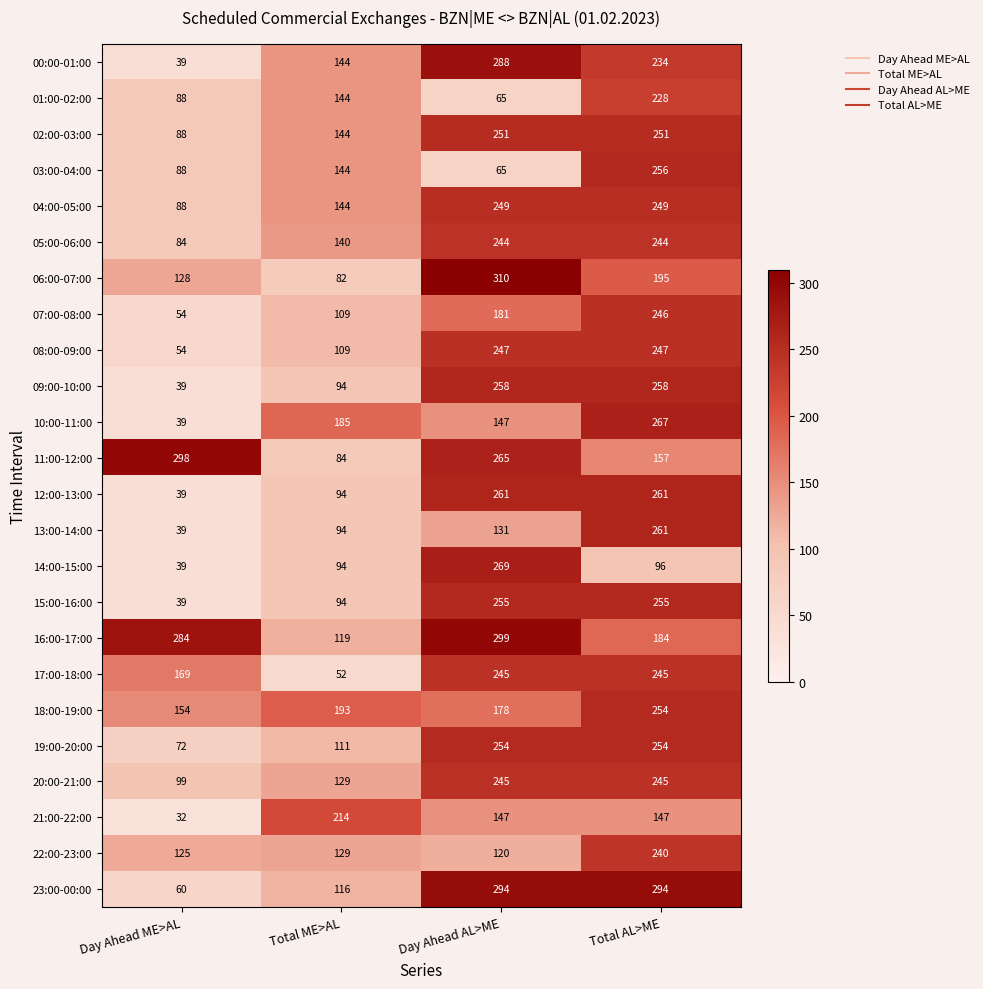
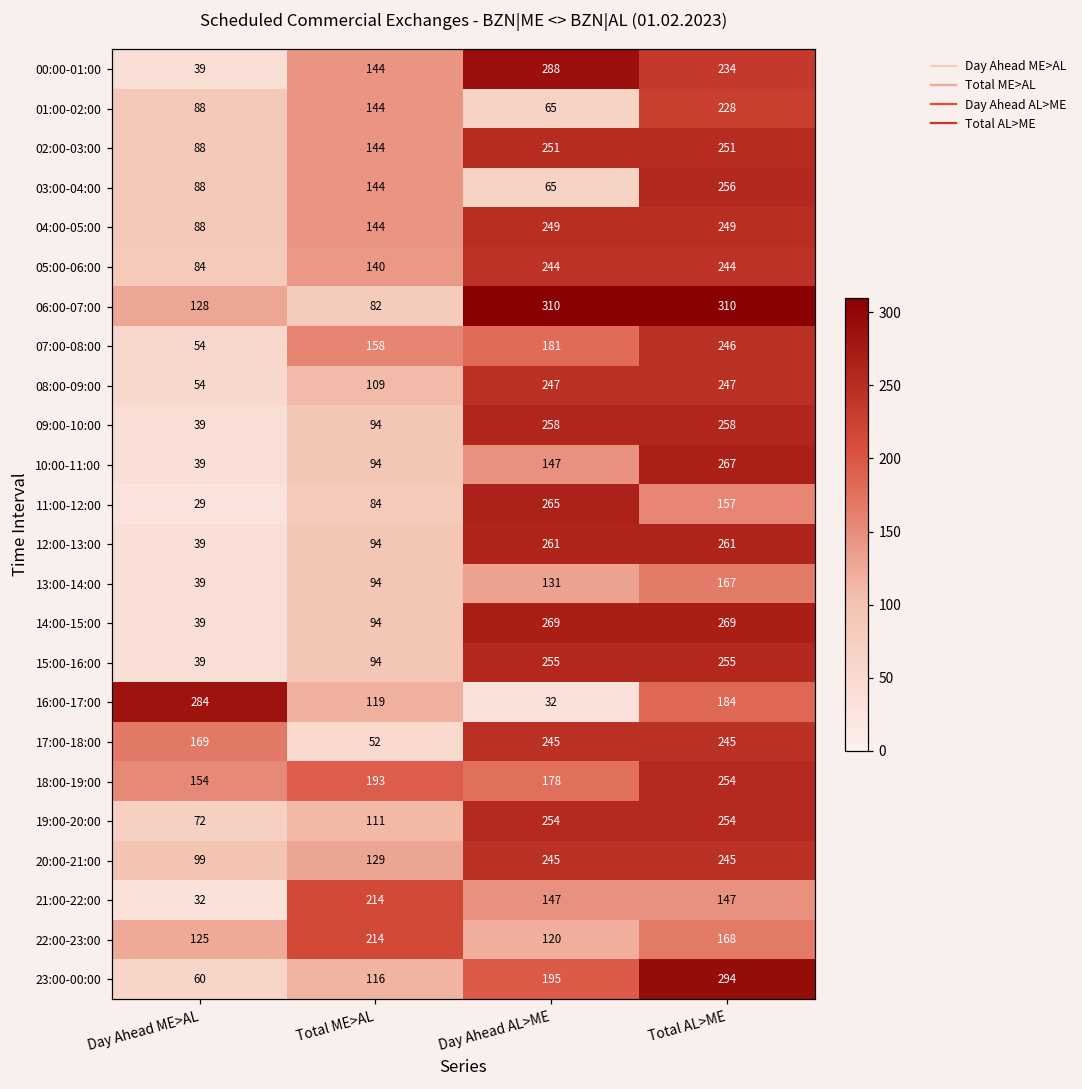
06:00-07:00, Total AL>ME: 195 -> 310
07:00-08:00, Total ME>AL: 109 -> 158
10:00-11:00, Total ME>AL: 185 -> 94
11:00-12:00, Day Ahead ME>AL: 298 -> 29
13:00-14:00, Total AL>ME: 261 -> 167
14:00-15:00, Total AL>ME: 96 -> 269
16:00-17:00, Day Ahead AL>ME: 299 -> 32
22:00-23:00, Total ME>AL: 129 -> 214
22:00-23:00, Total AL>ME: 240 -> 168
23:00-00:00, Day Ahead AL>ME: 294 -> 195
